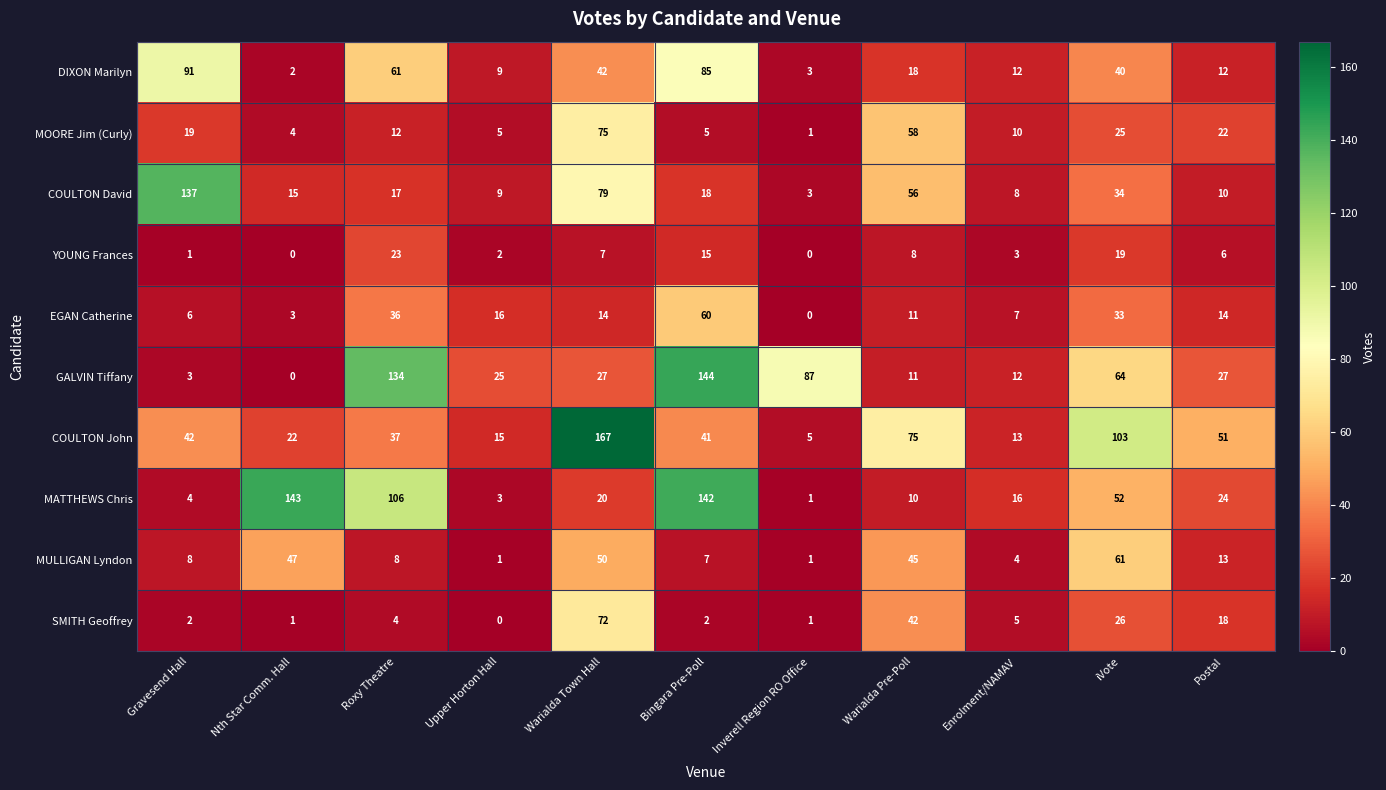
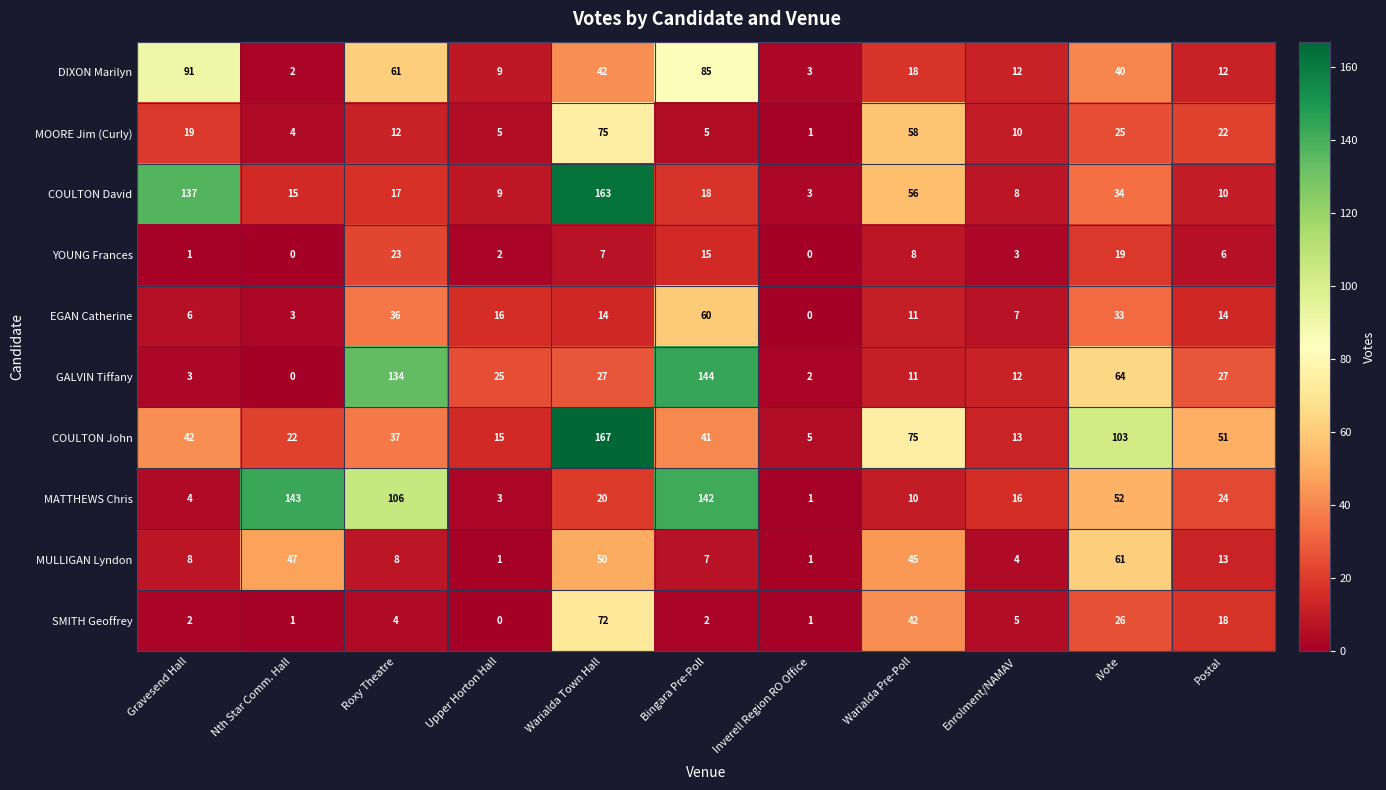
COULTON David, Warialda Town Hall: 79 -> 163
GALVIN Tiffany, Inverell Region RO Office: 87 -> 2
